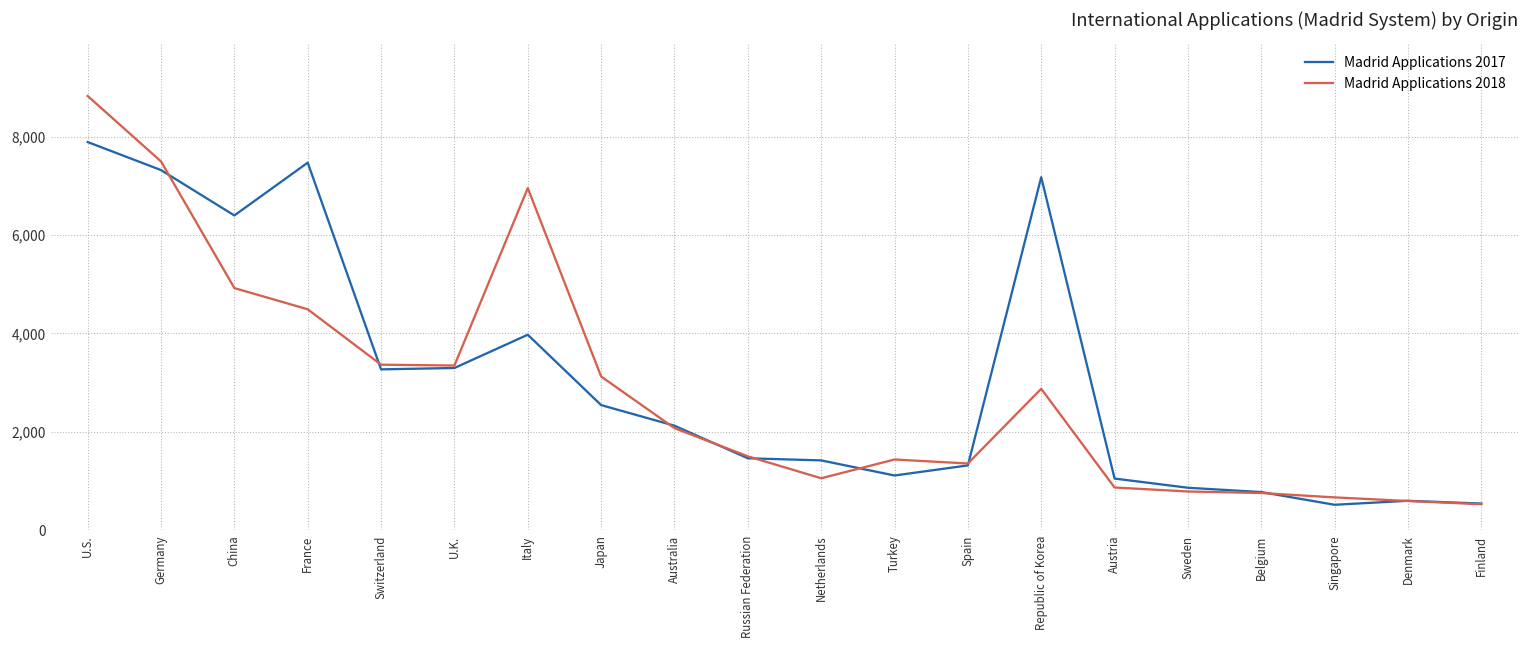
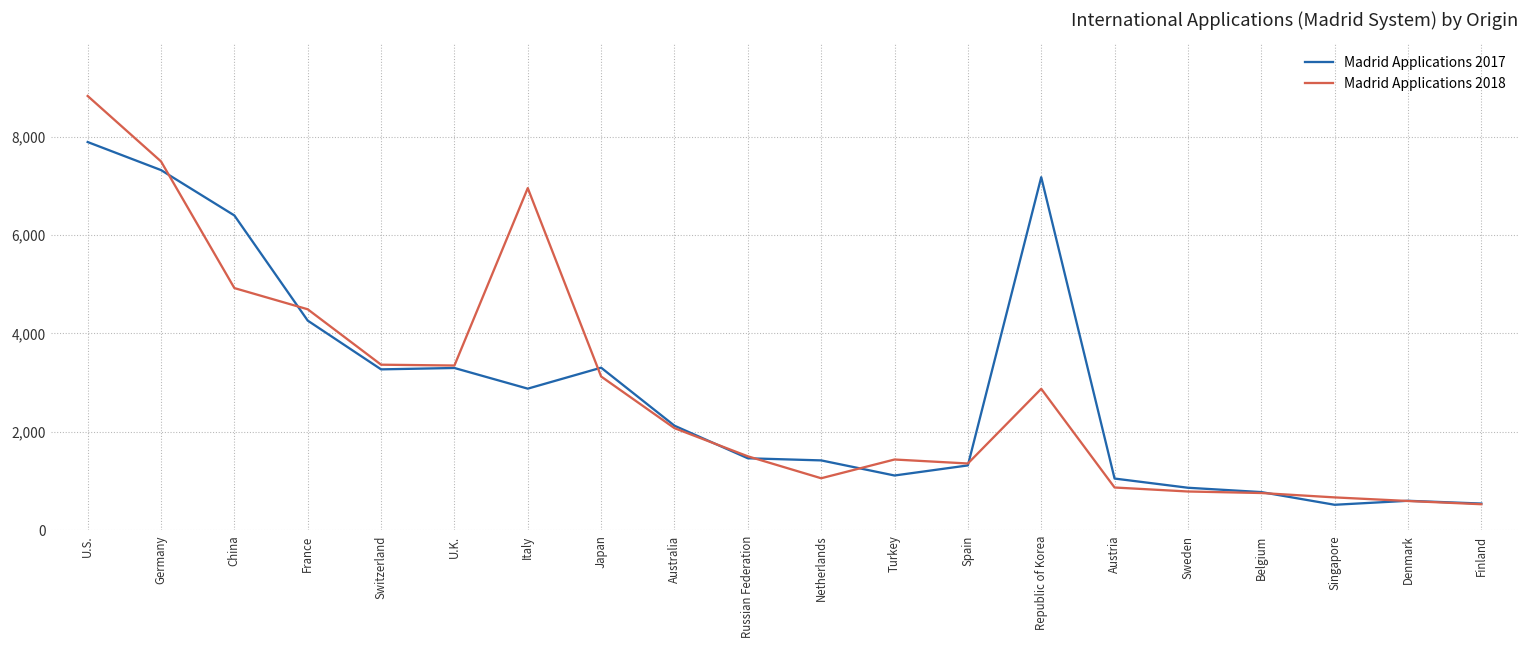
Madrid Applications 2017, France: 7,500 -> 4,300
Madrid Applications 2017, Italy: 4,000 -> 2,900
Madrid Applications 2017, Japan: 2,500 -> 3,300
